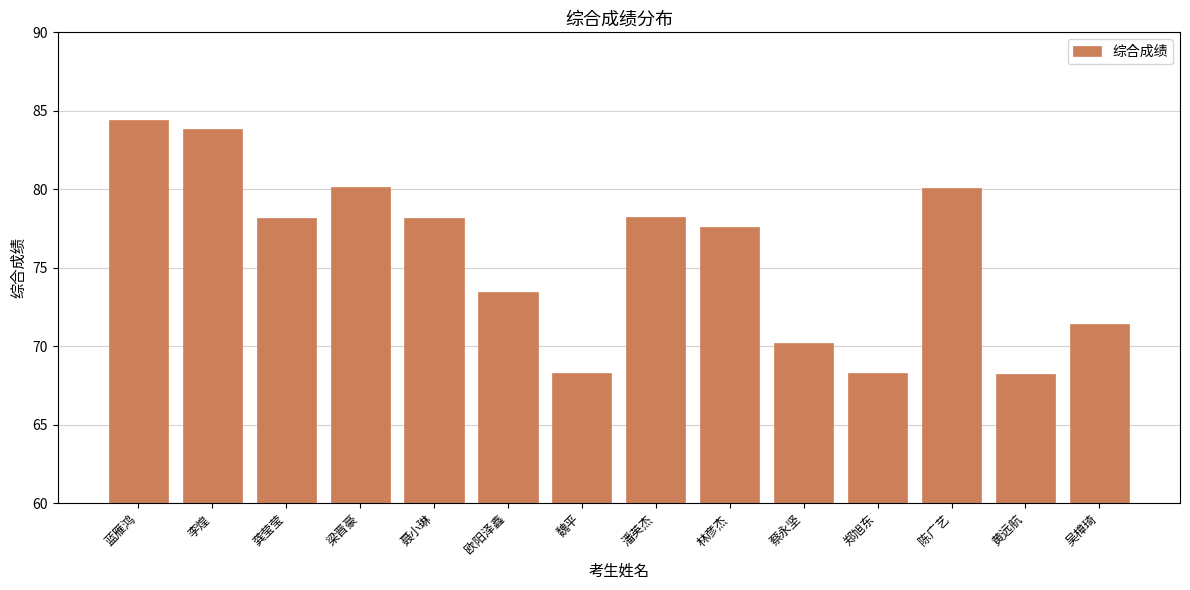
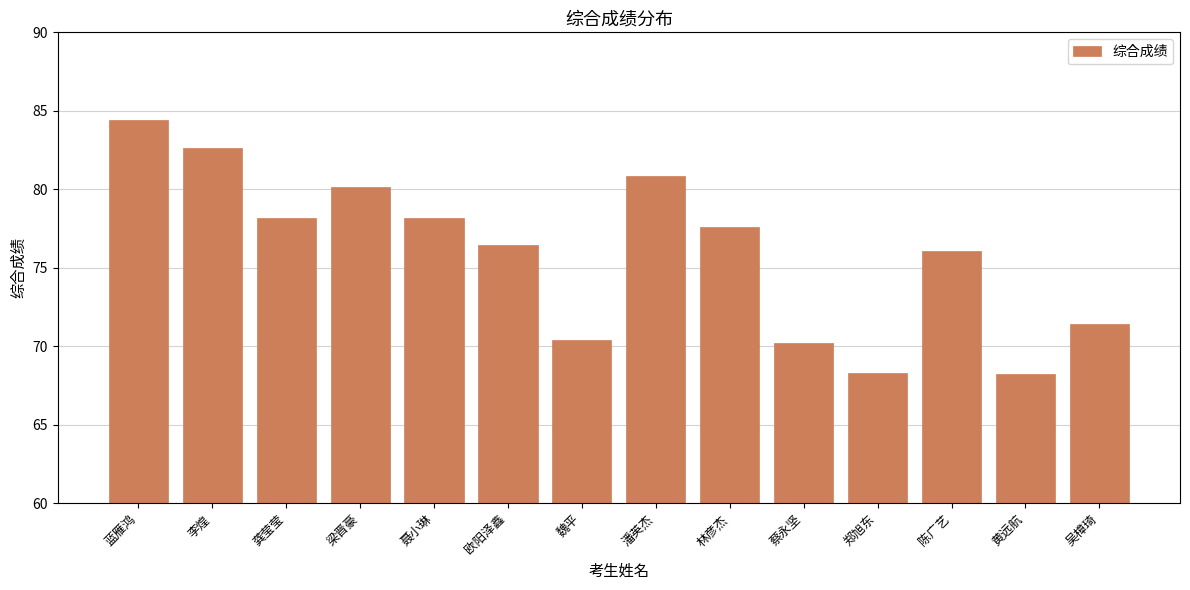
李煌: 83.9 -> 82.7
欧阳泽鑫: 73.5 -> 76.5
魏平: 68.3 -> 70.4
潘英杰: 78.3 -> 80.8
陈广艺: 80.1 -> 76.0
